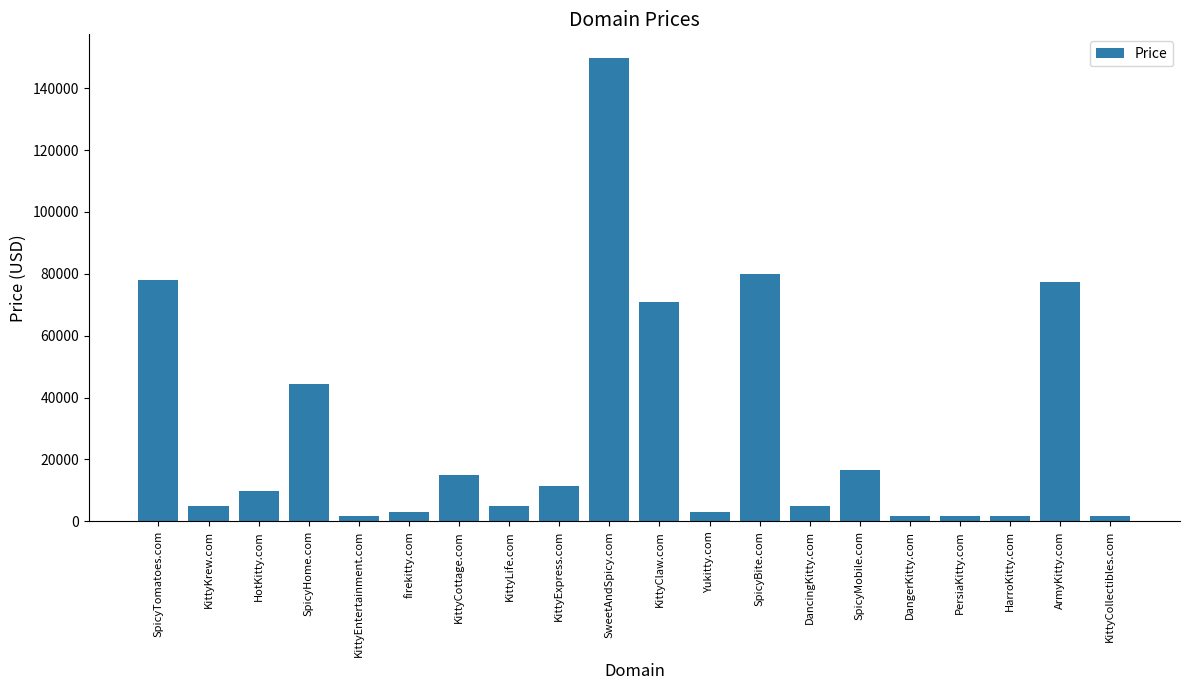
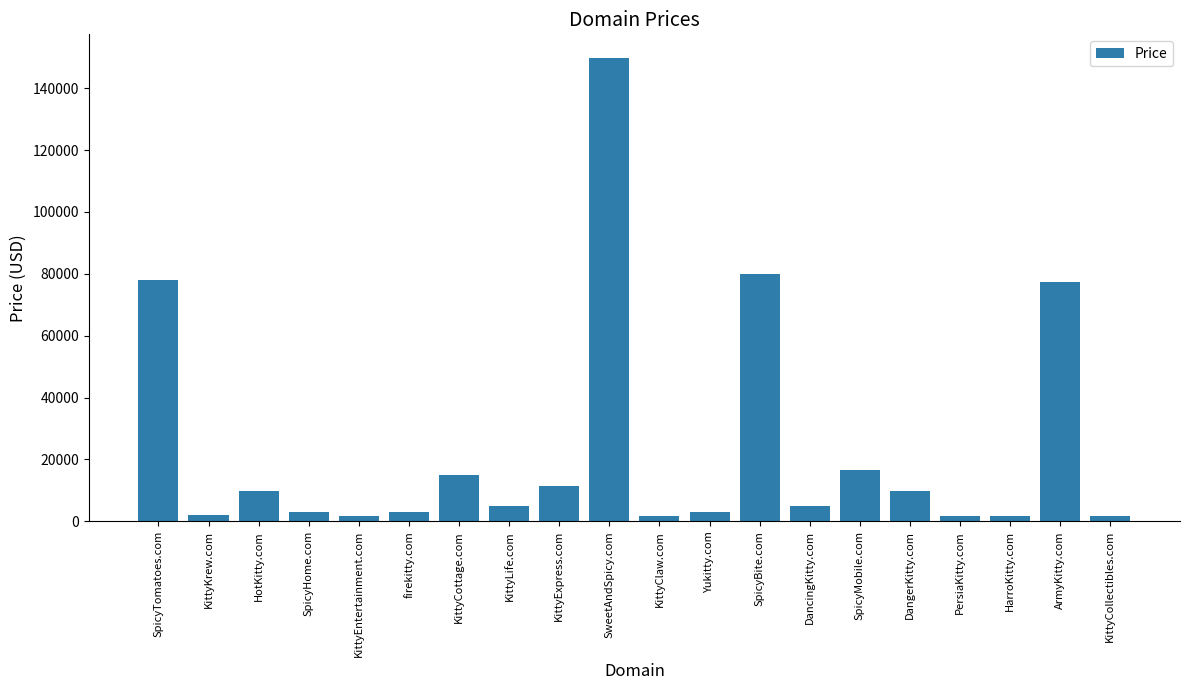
KittyKrew.com: 5000 -> 2000
SpicyHome.com: 44000 -> 3000
KittyClaw.com: 71000 -> 2000
DangerKitty.com: 2000 -> 10000
